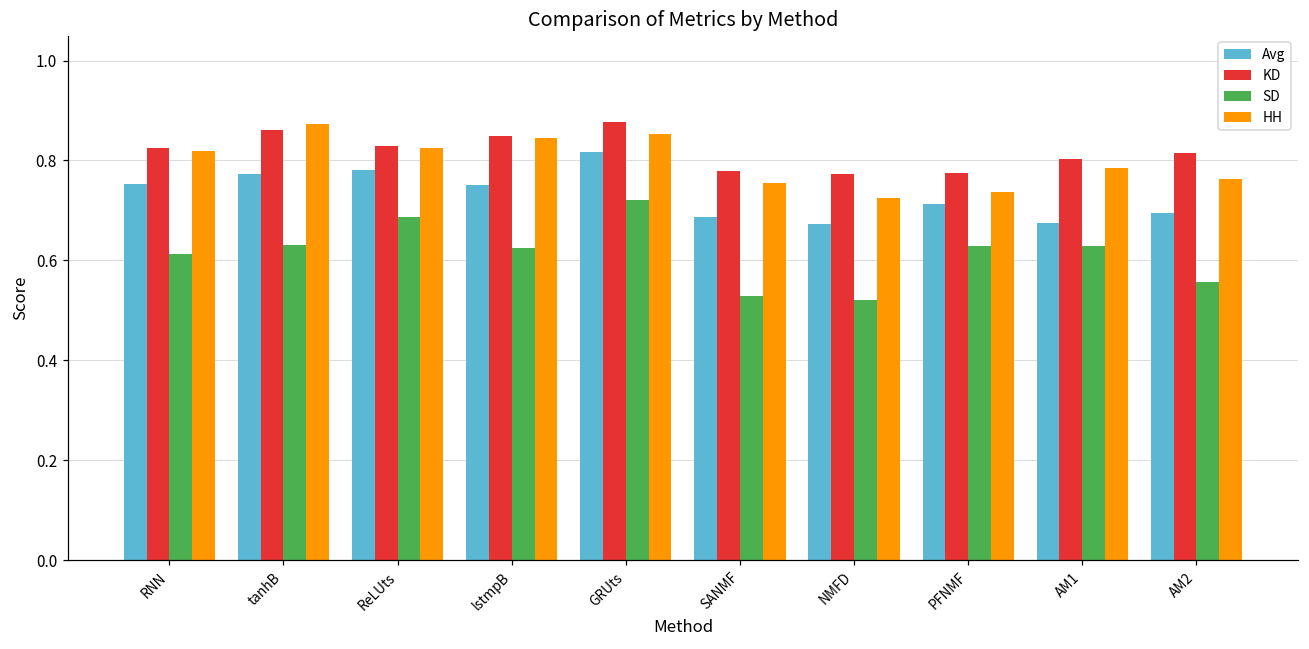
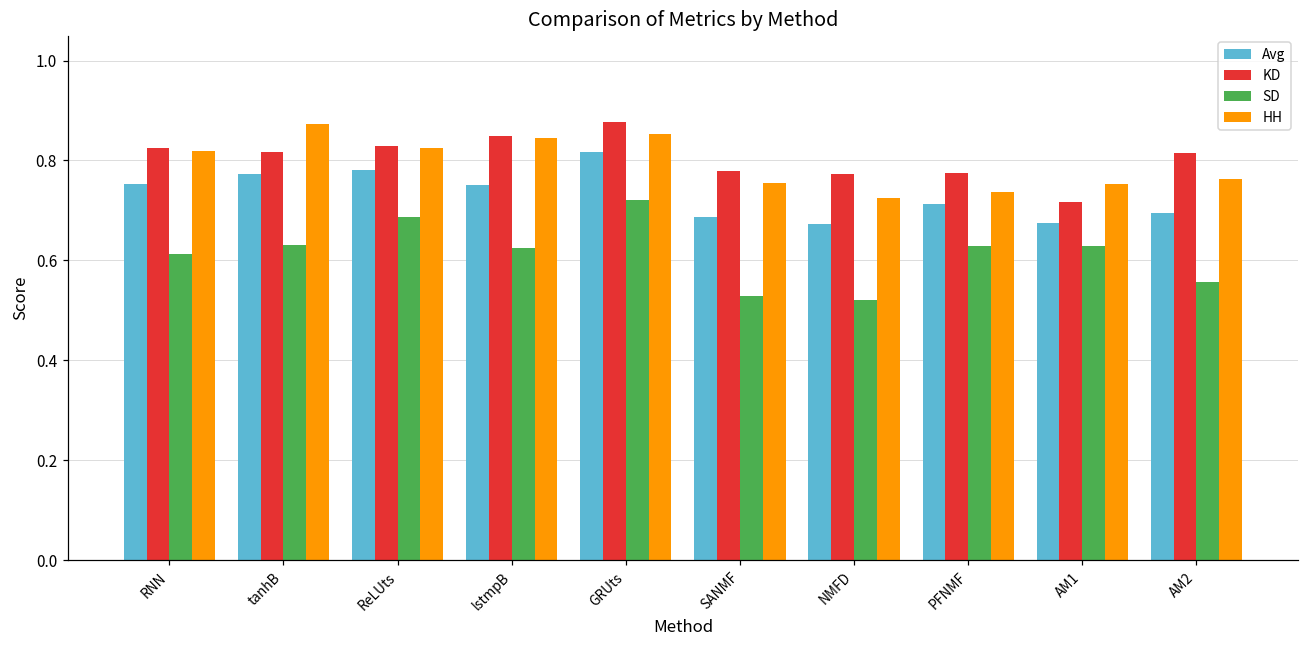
KD, tanhB: 0.86 -> 0.82
KD, AM1: 0.80 -> 0.72
HH, AM1: 0.78 -> 0.75
